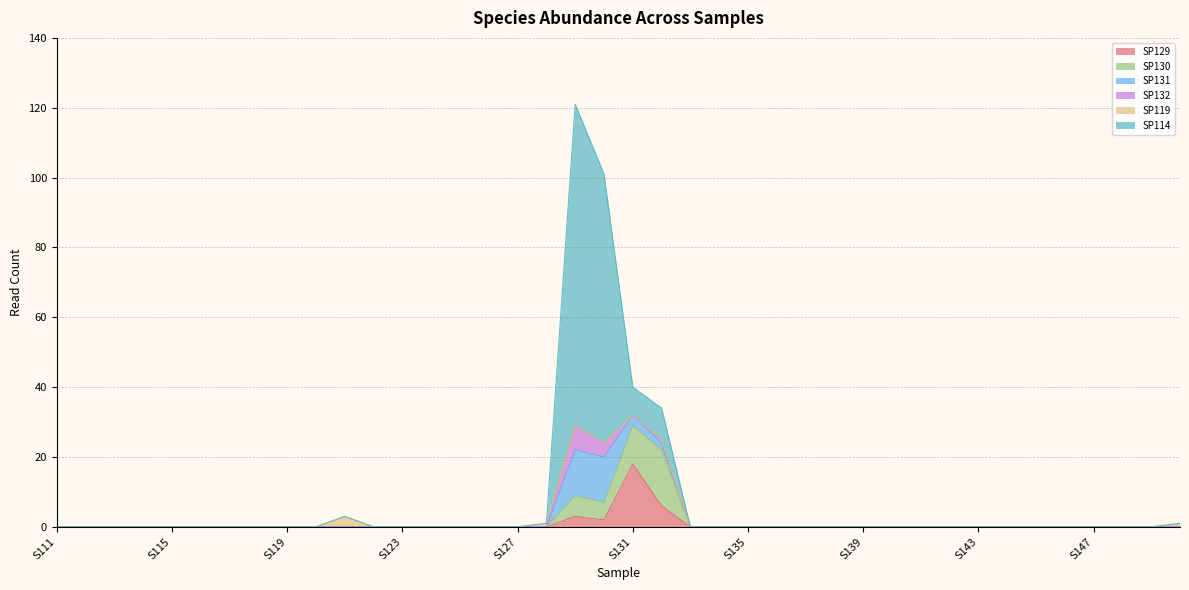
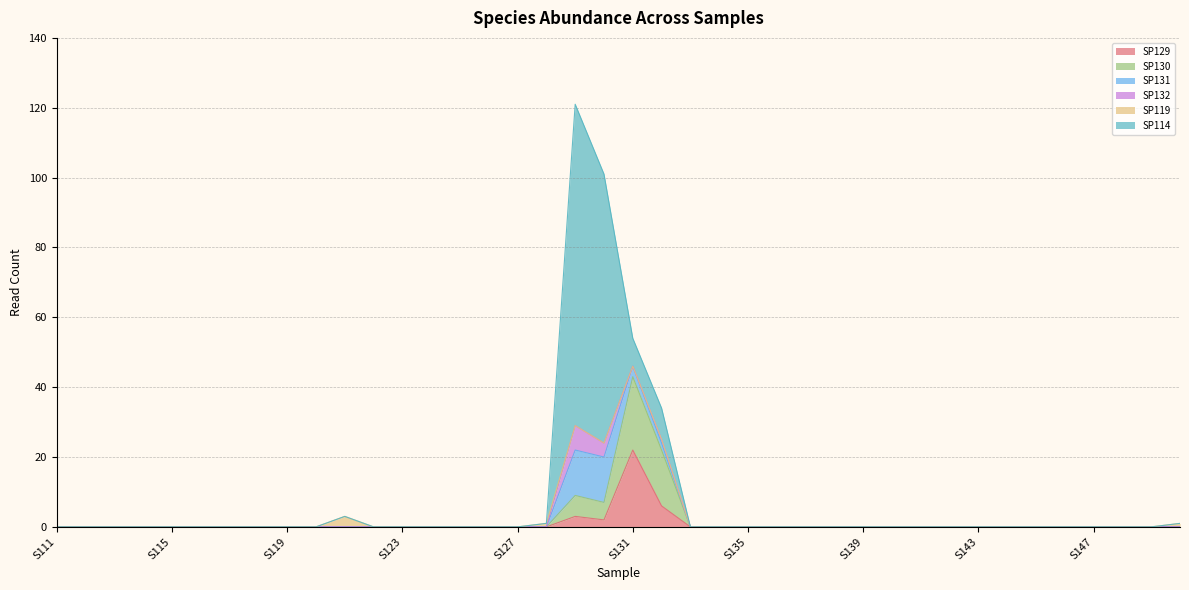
SP129, S131: 18 -> 22
SP130, S131: 11 -> 21
